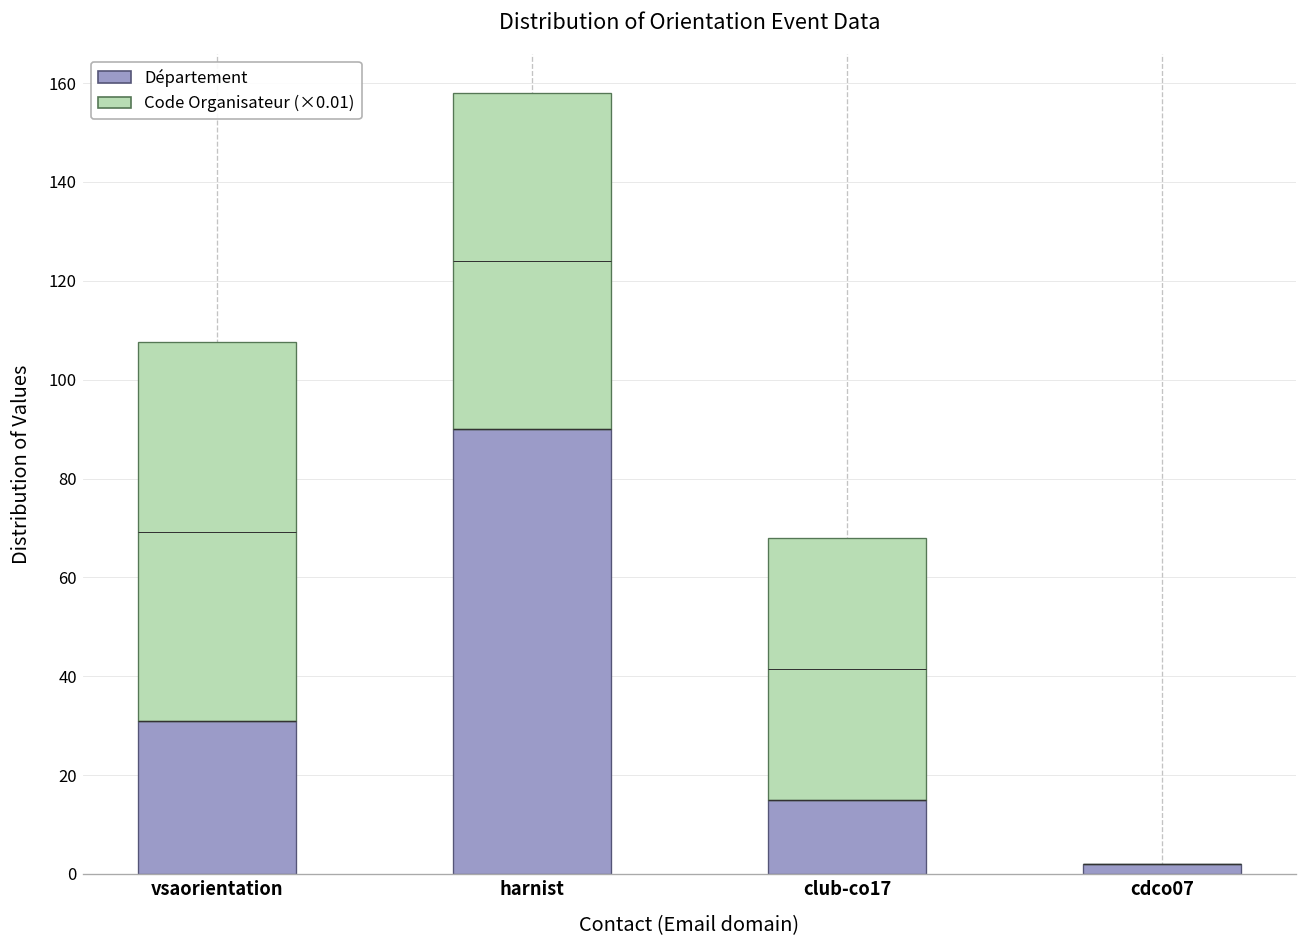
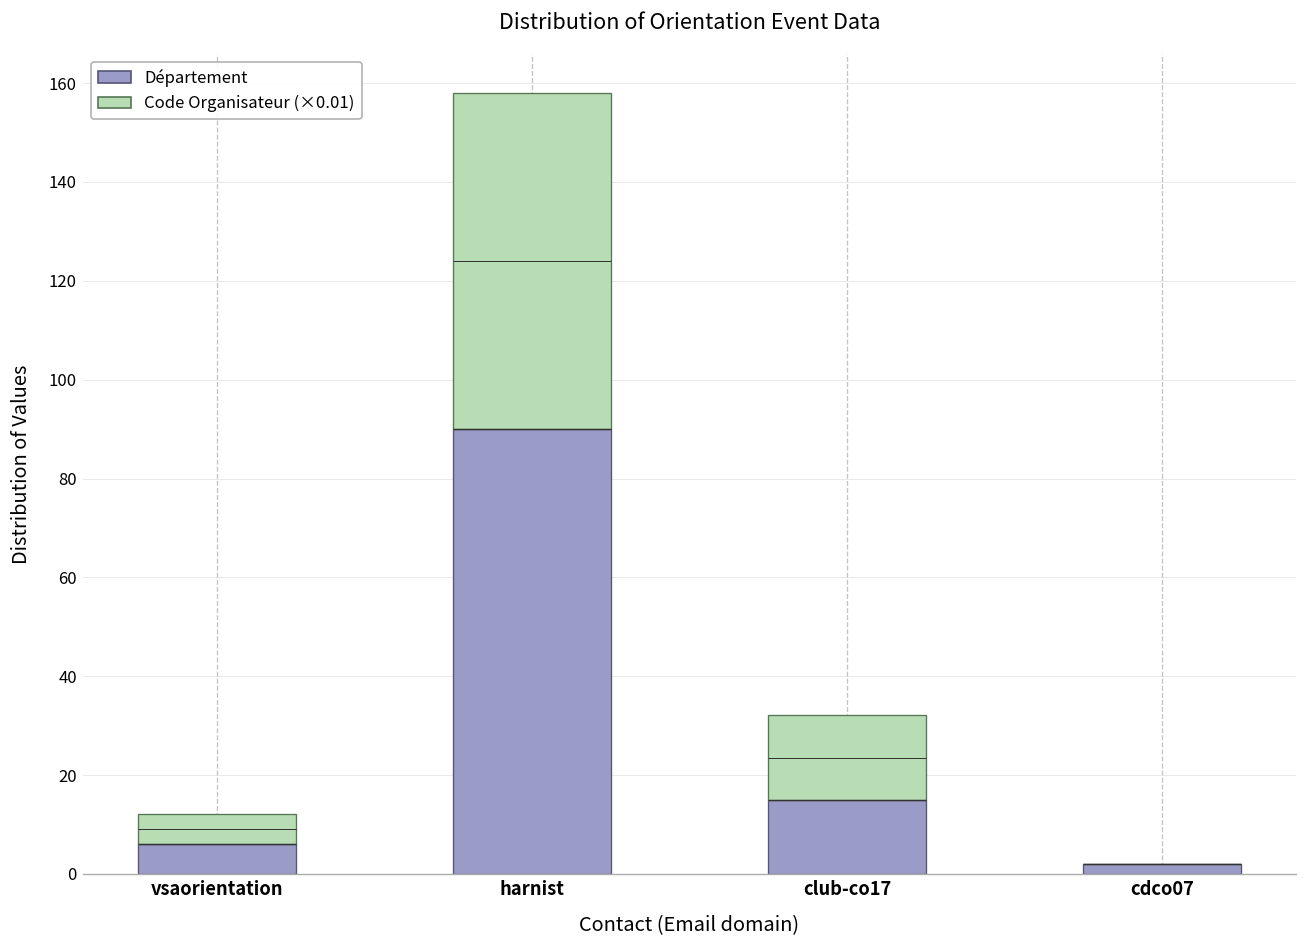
Département, vsaorientation: 31 -> 6
Code Organisateur (×0.01), vsaorientation: 77 -> 6
Code Organisateur (×0.01), club-co17: 53 -> 17
